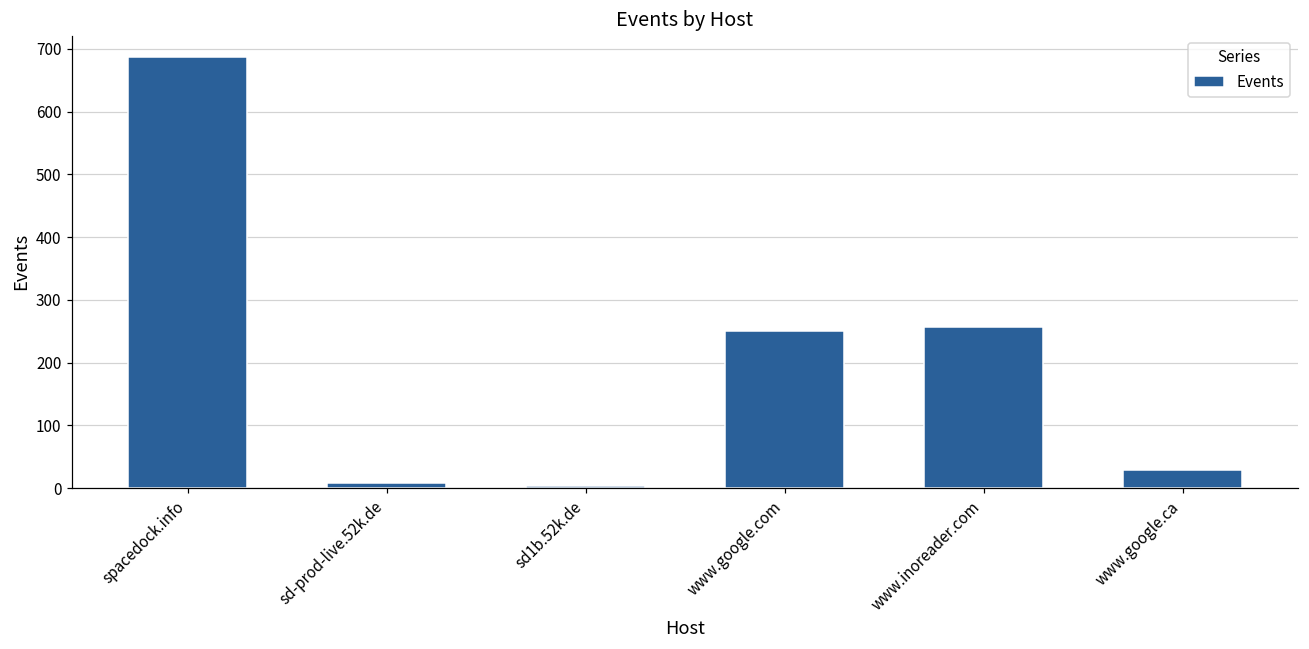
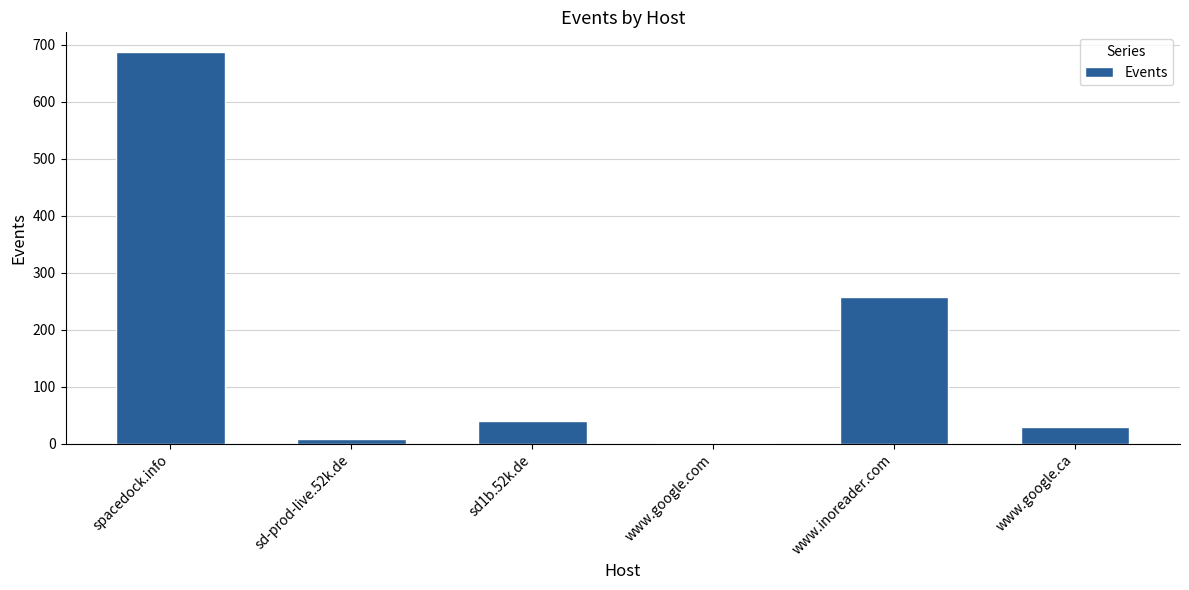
sd1b.52k.de: 0 -> 40
www.google.com: 250 -> 0
